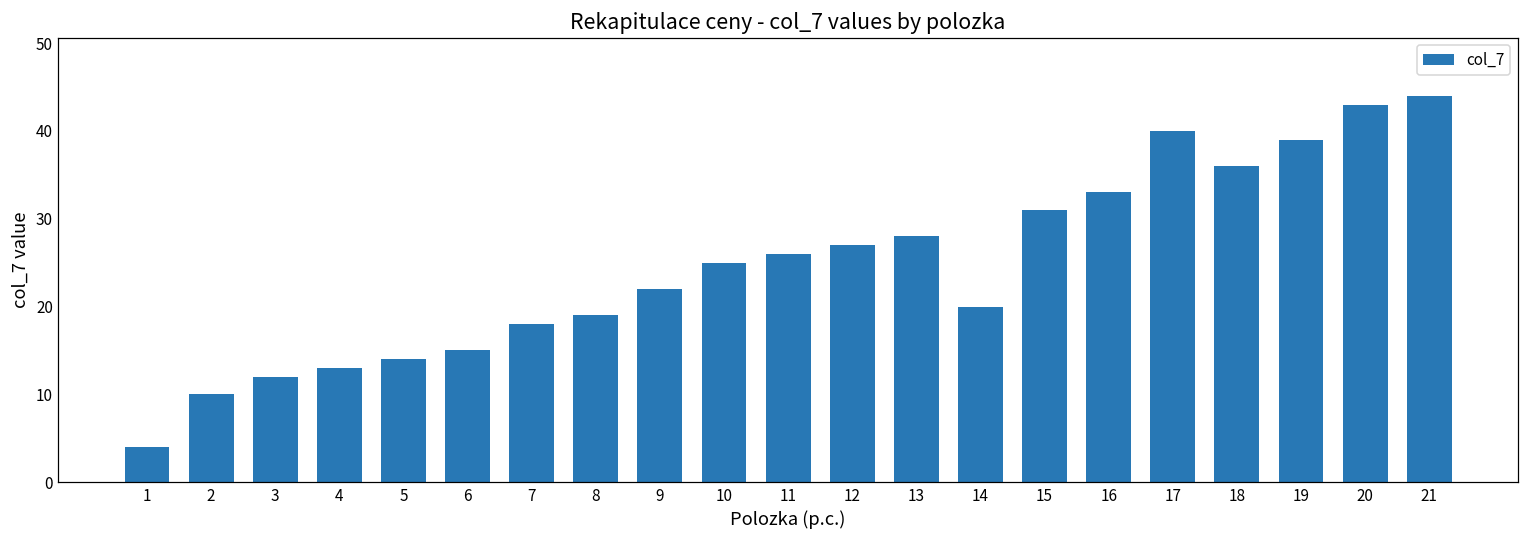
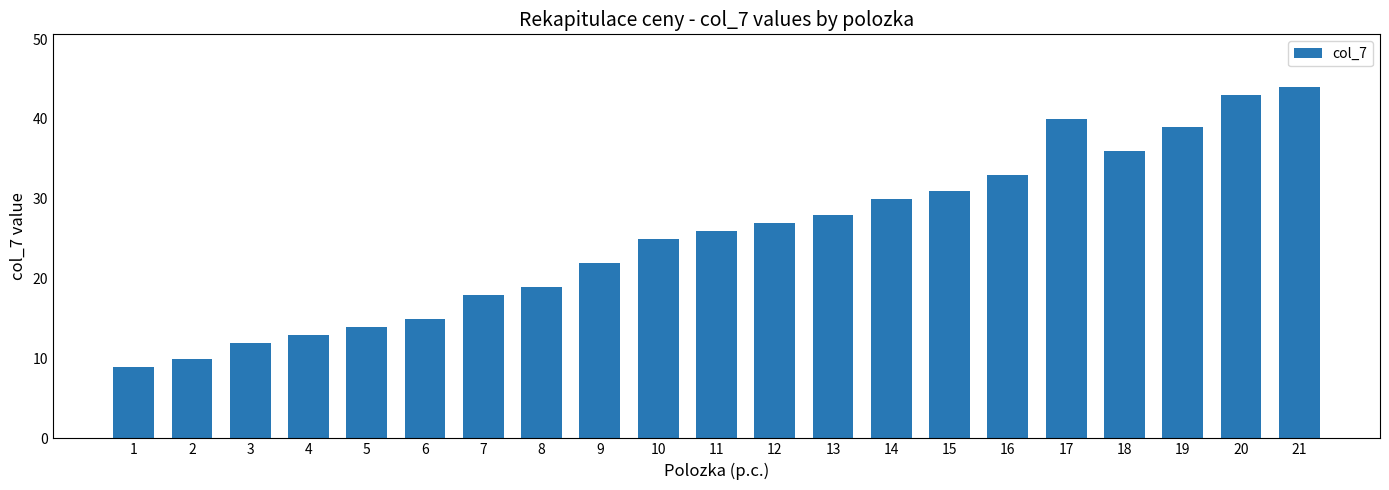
1: 4 -> 9
14: 20 -> 30
